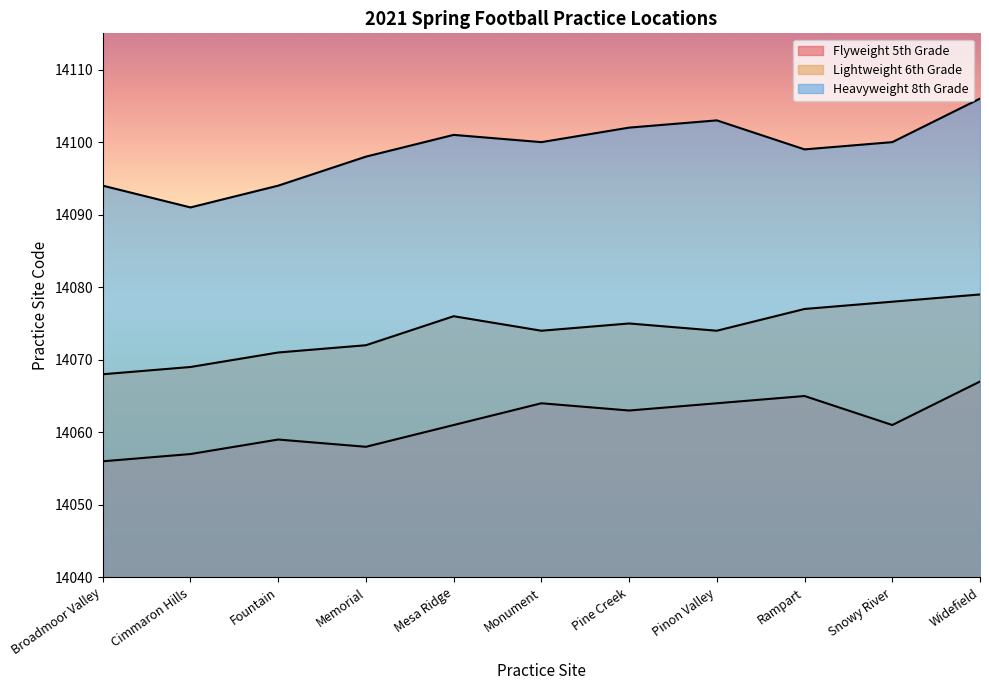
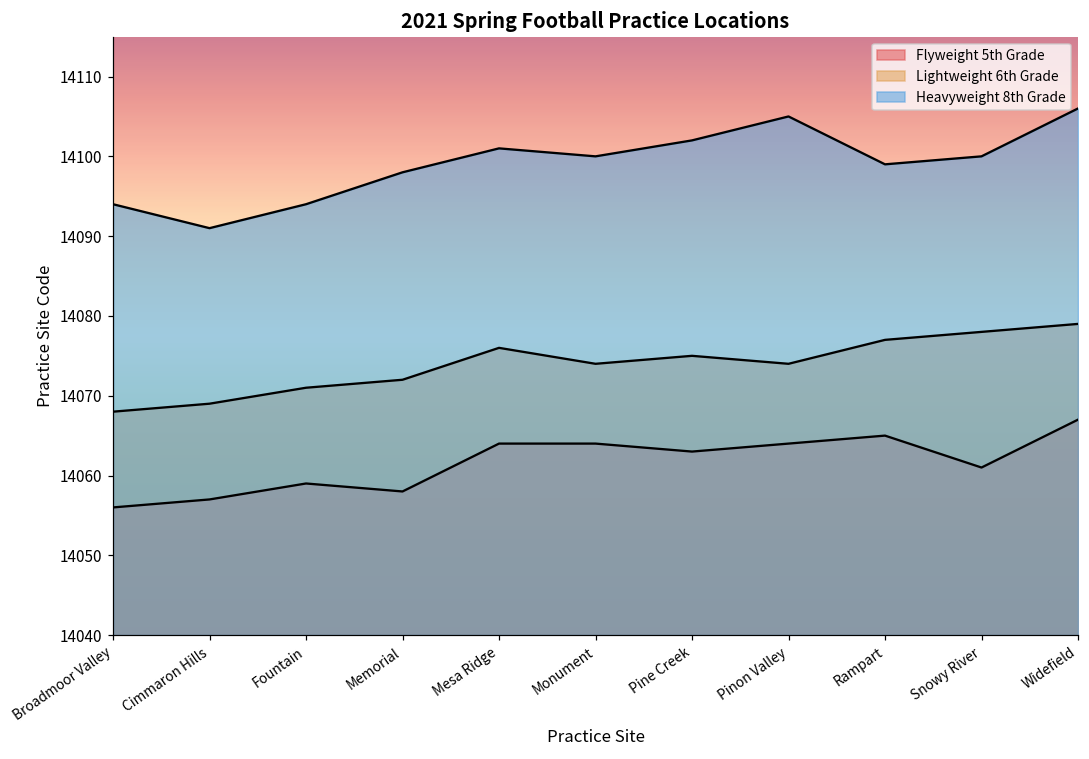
Flyweight 5th Grade, Mesa Ridge: 14061 -> 14064
Heavyweight 8th Grade, Pinon Valley: 14103 -> 14105
